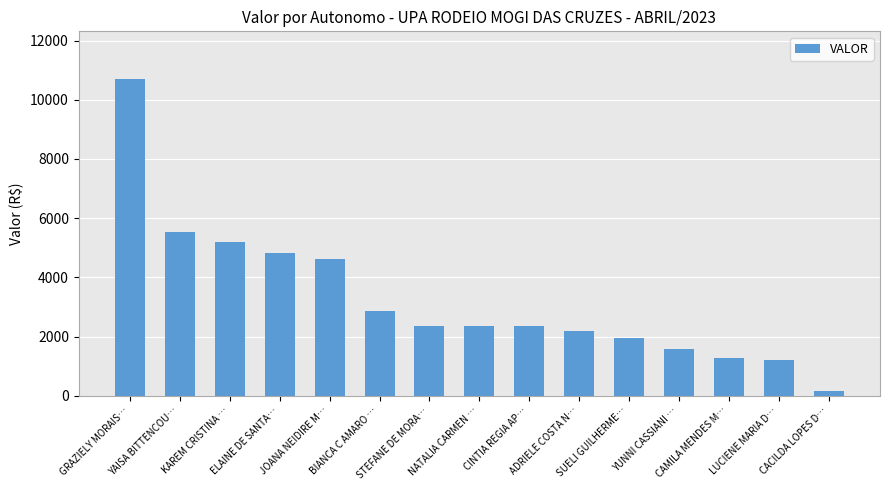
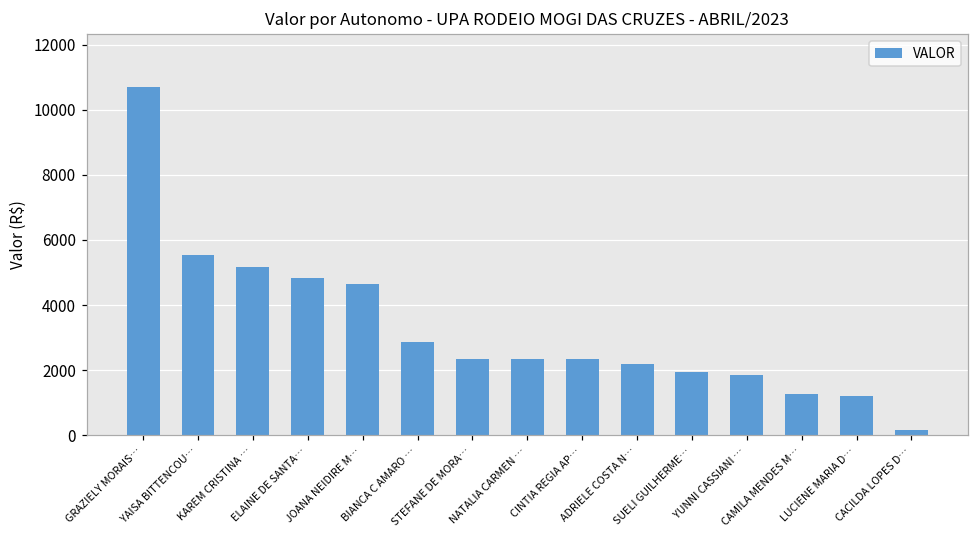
YUNNI CASSIANI …: 1600 -> 1800
